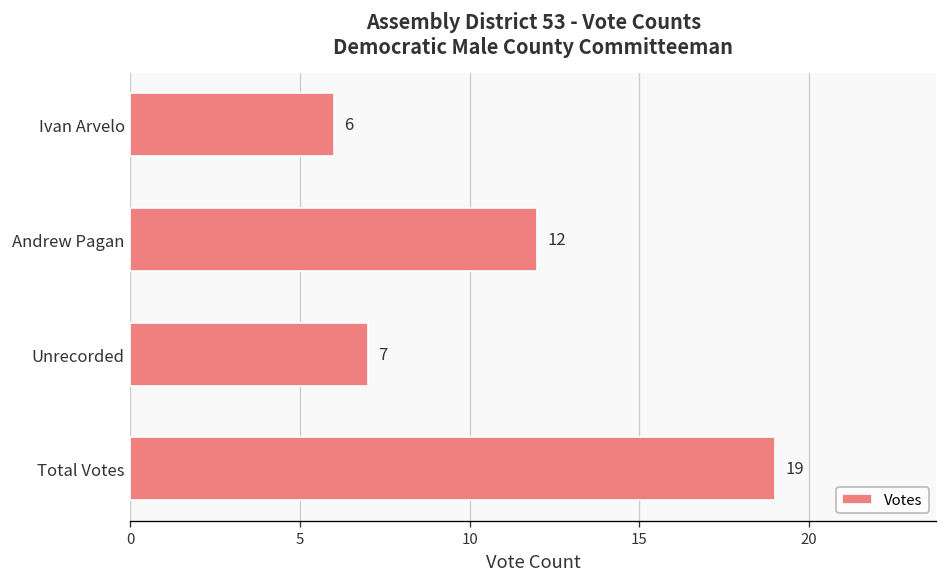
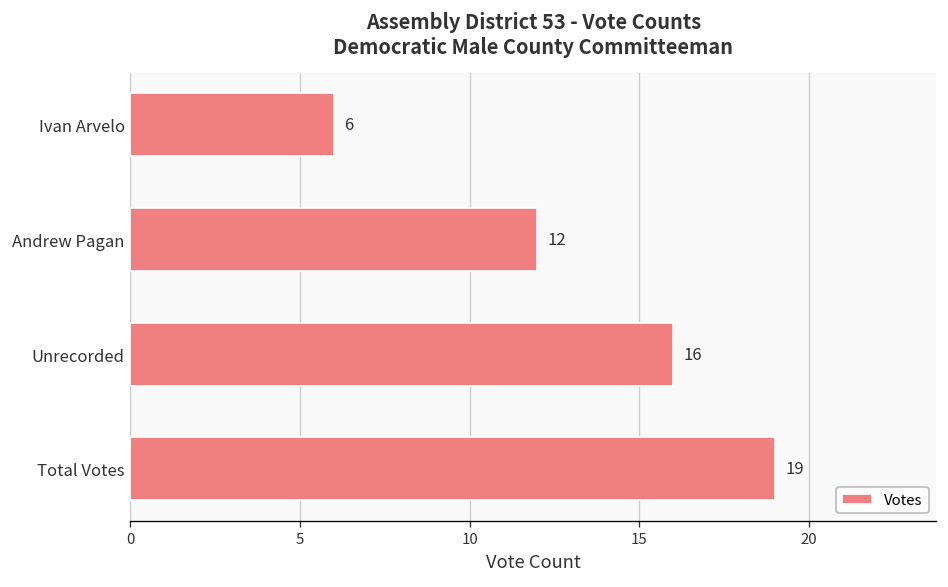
Unrecorded: 7 -> 16
